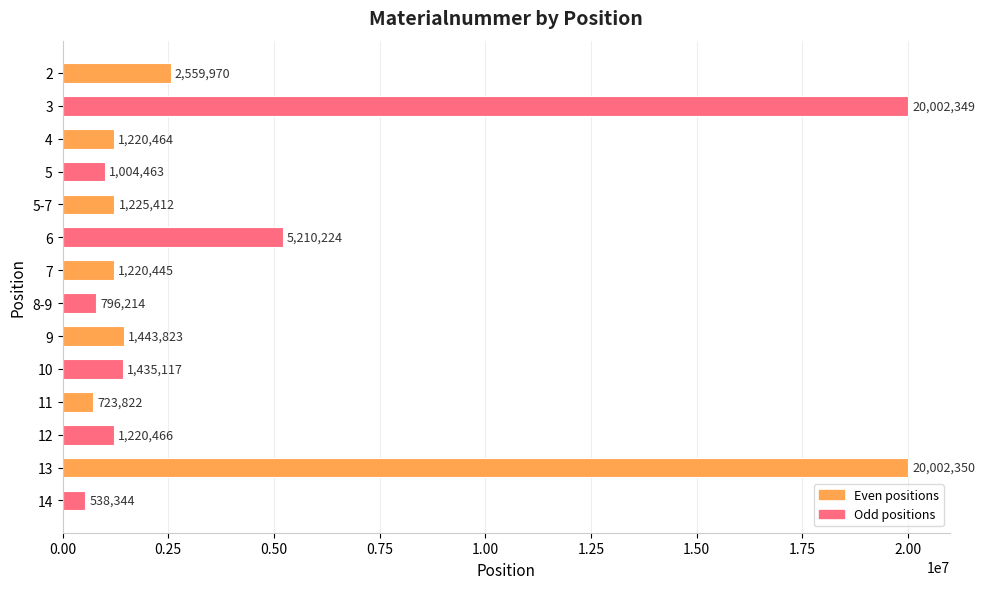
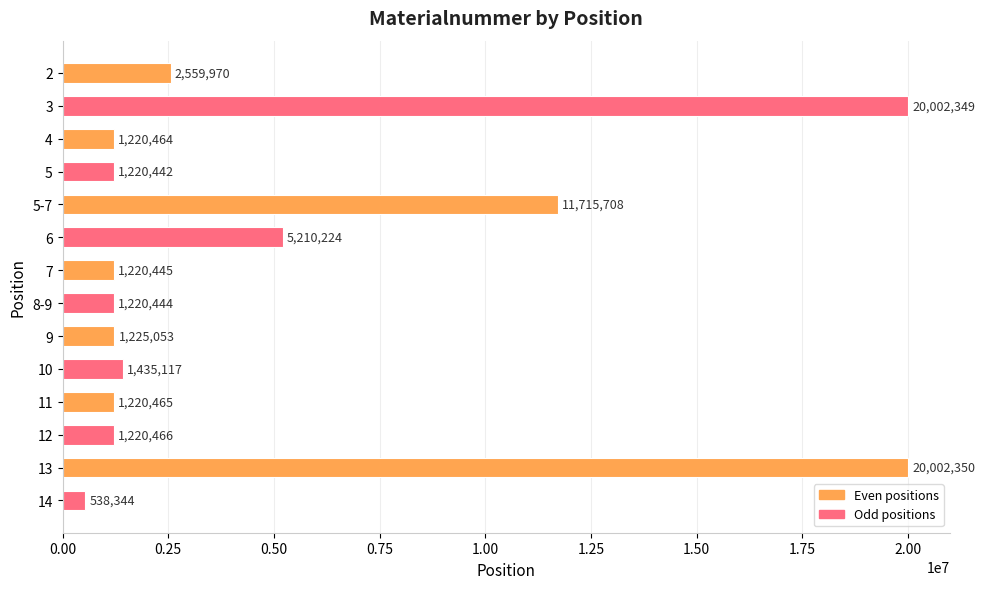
5: 1,004,463 -> 1,220,442
5-7: 1,225,412 -> 11,715,708
8-9: 796,214 -> 1,220,444
9: 1,443,823 -> 1,225,053
11: 723,822 -> 1,220,465
